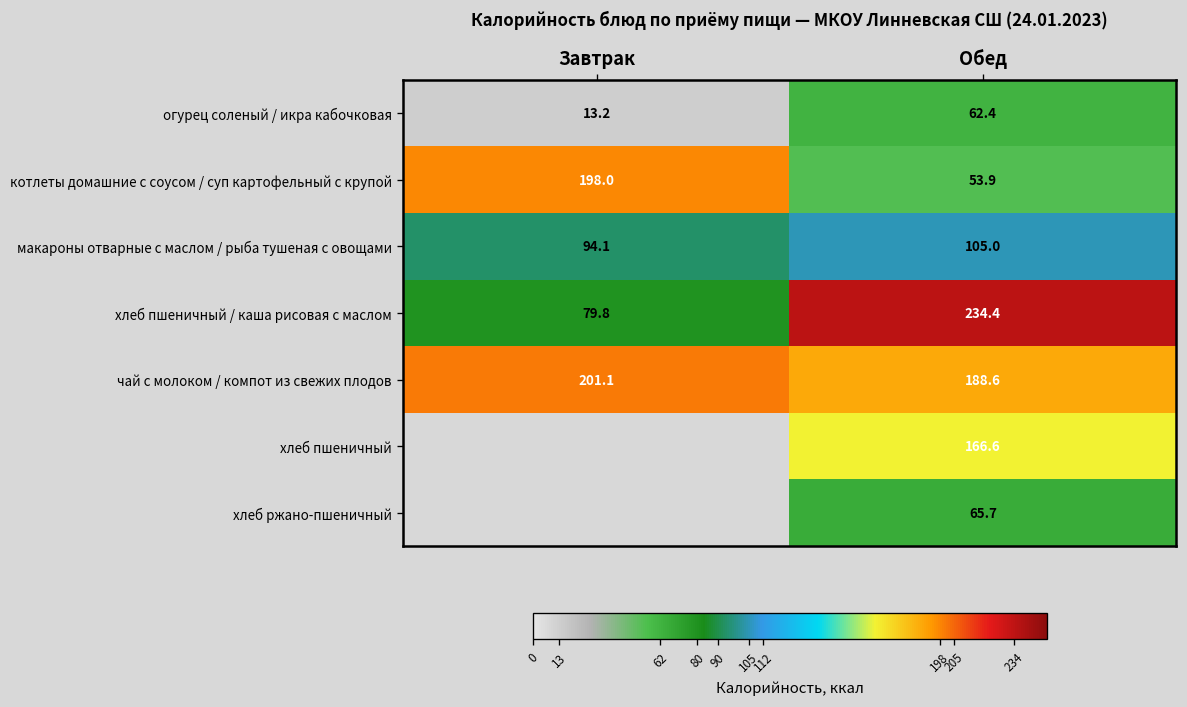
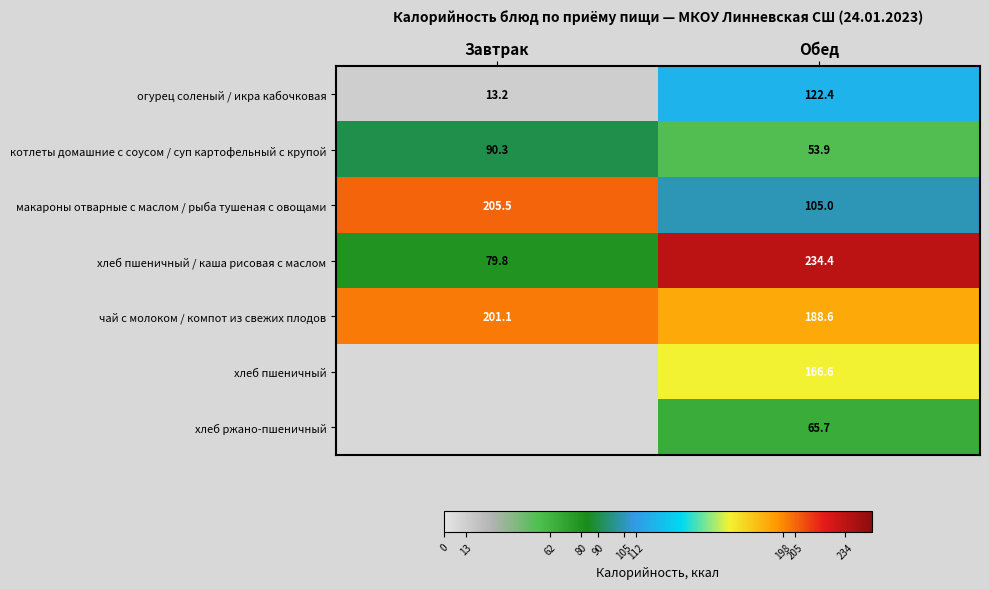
огурец соленый / икра кабочковая, Обед: 62.4 -> 122.4
котлеты домашние с соусом / суп картофельный с крупой, Завтрак: 198.0 -> 90.3
макароны отварные с маслом / рыба тушеная с овощами, Завтрак: 94.1 -> 205.5
